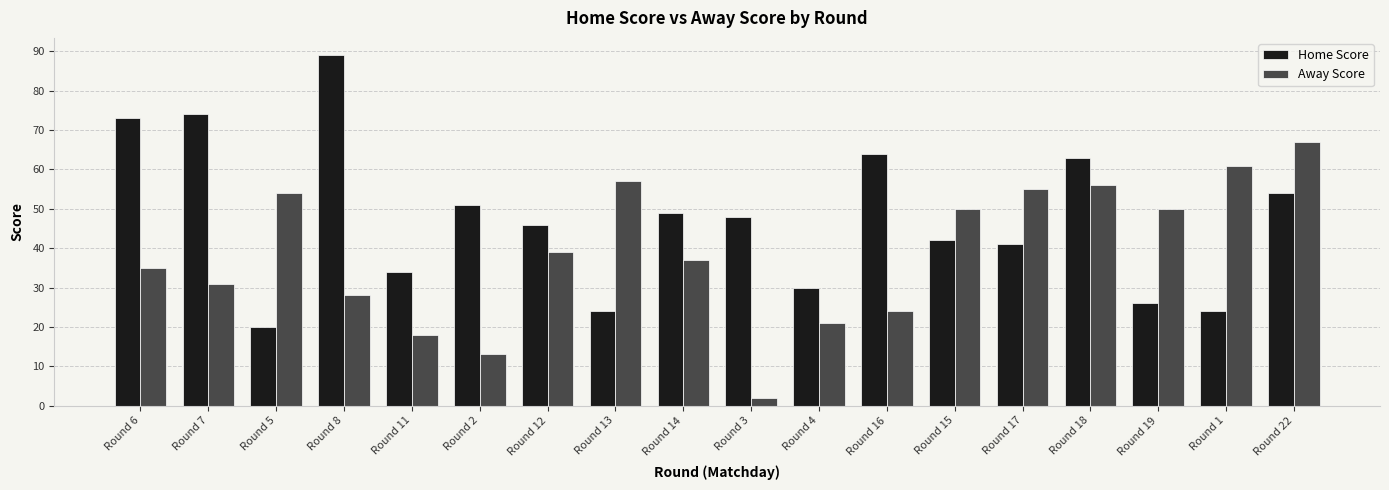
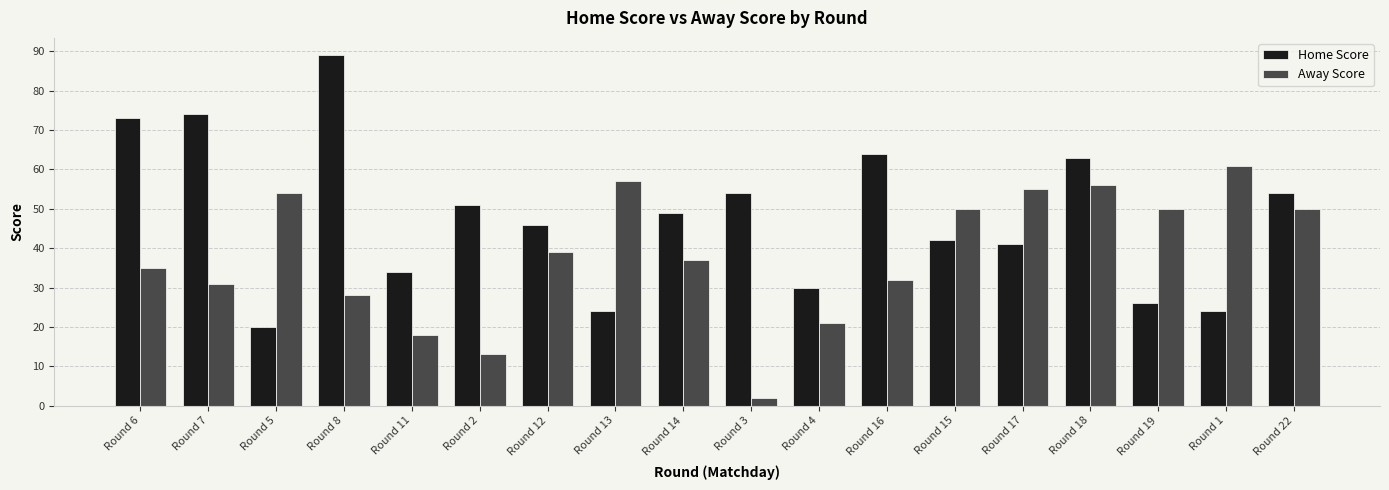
Home Score, Round 3: 48 -> 54
Away Score, Round 16: 24 -> 32
Away Score, Round 22: 67 -> 50
